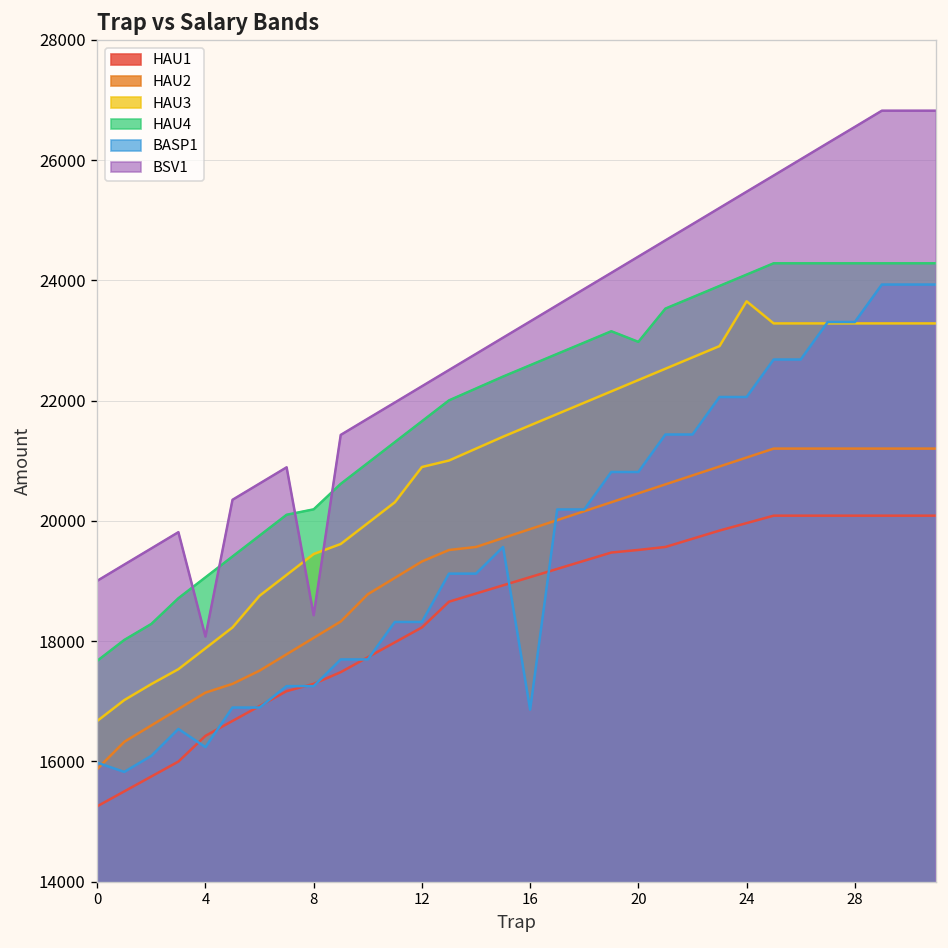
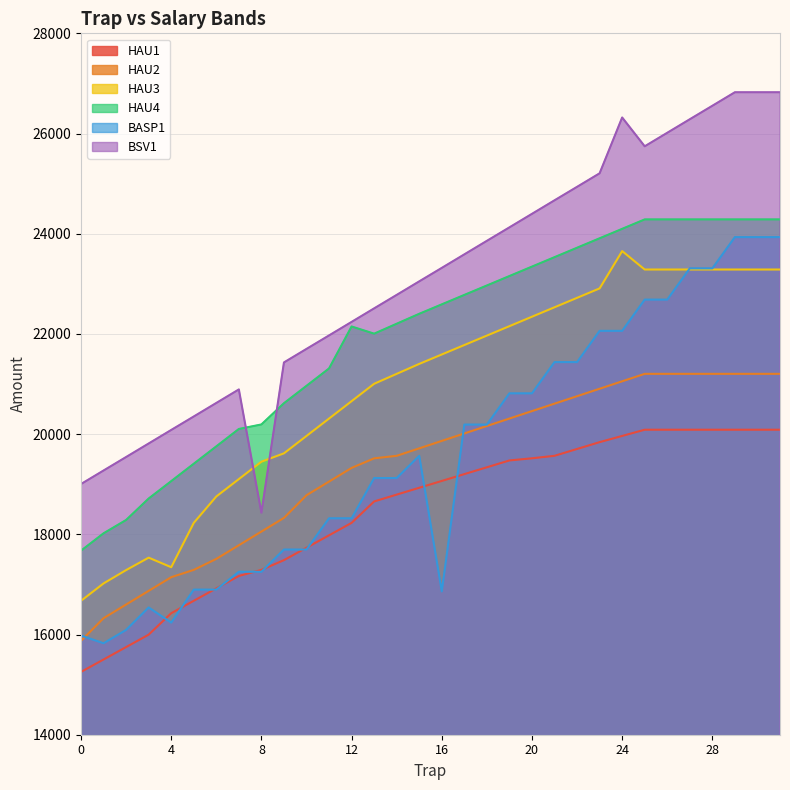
HAU3, 4: 17900 -> 17300
BSV1, 4: 18100 -> 20100
HAU3, 12: 20900 -> 20700
HAU4, 12: 21700 -> 22100
HAU4, 20: 23000 -> 23300
BSV1, 24: 25500 -> 26300
